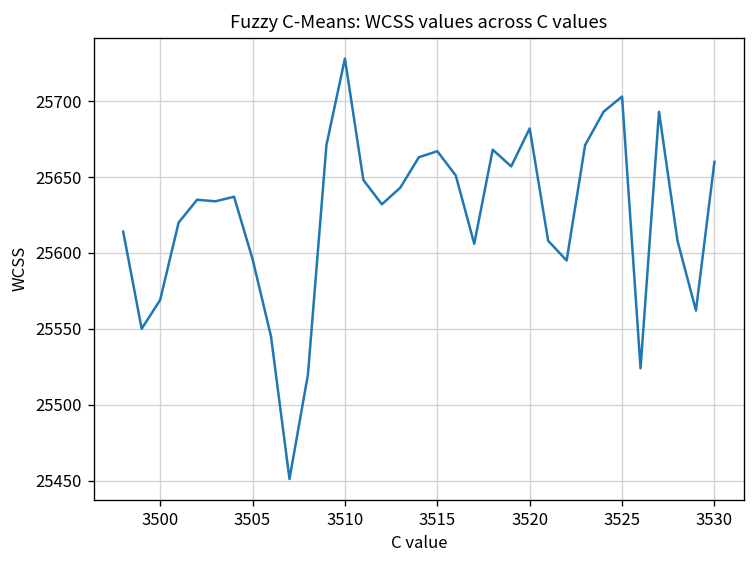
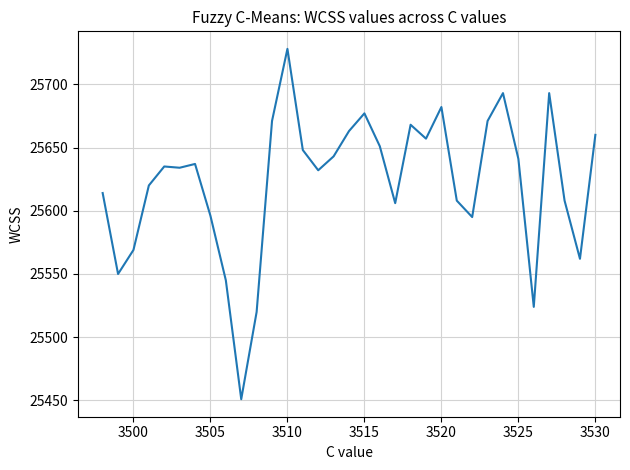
3515: 25667 -> 25677
3525: 25703 -> 25641
